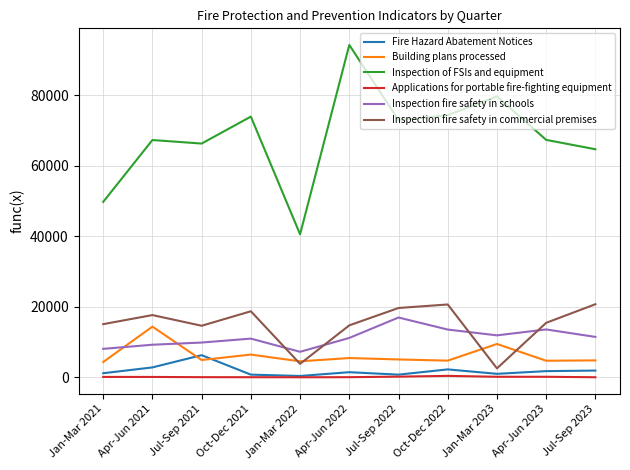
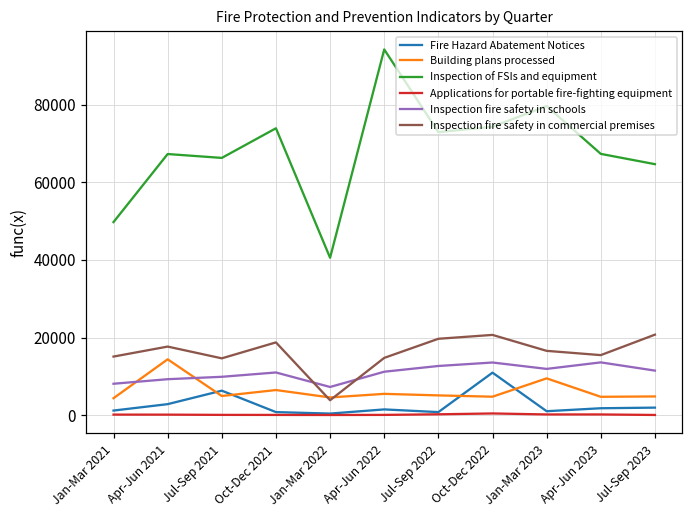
Inspection fire safety in schools, Jul-Sep 2022: 17000 -> 13000
Fire Hazard Abatement Notices, Oct-Dec 2022: 2000 -> 11000
Inspection fire safety in commercial premises, Jan-Mar 2023: 3000 -> 17000
